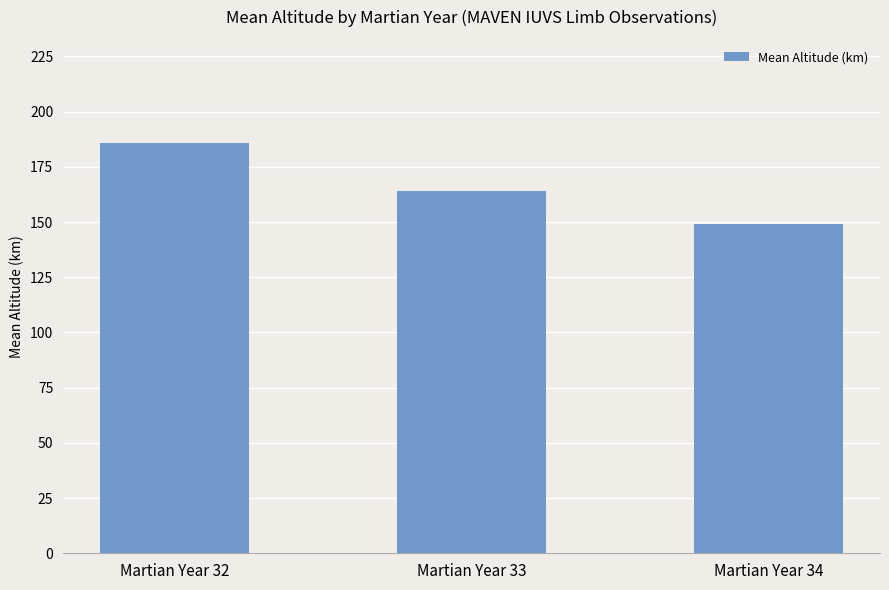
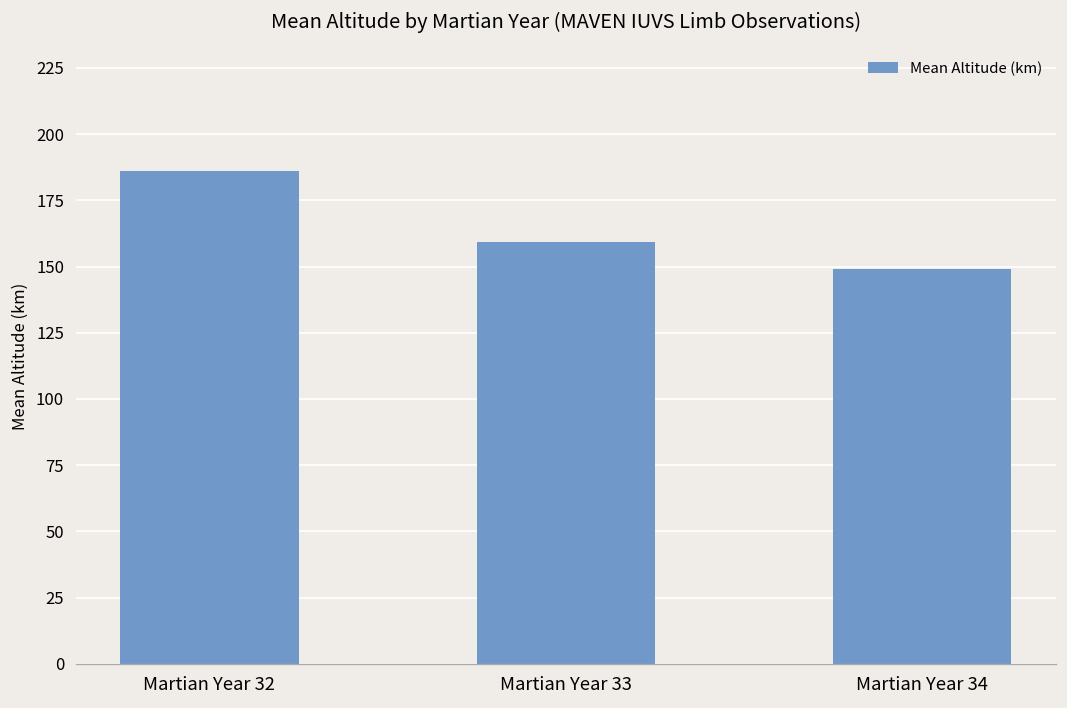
Martian Year 33: 164 -> 159
